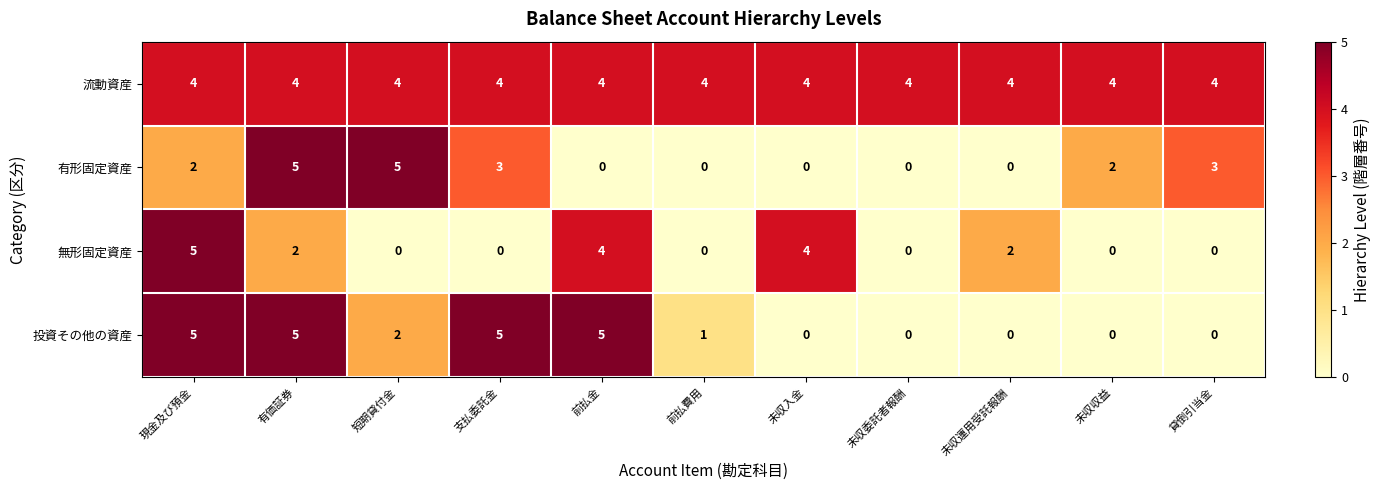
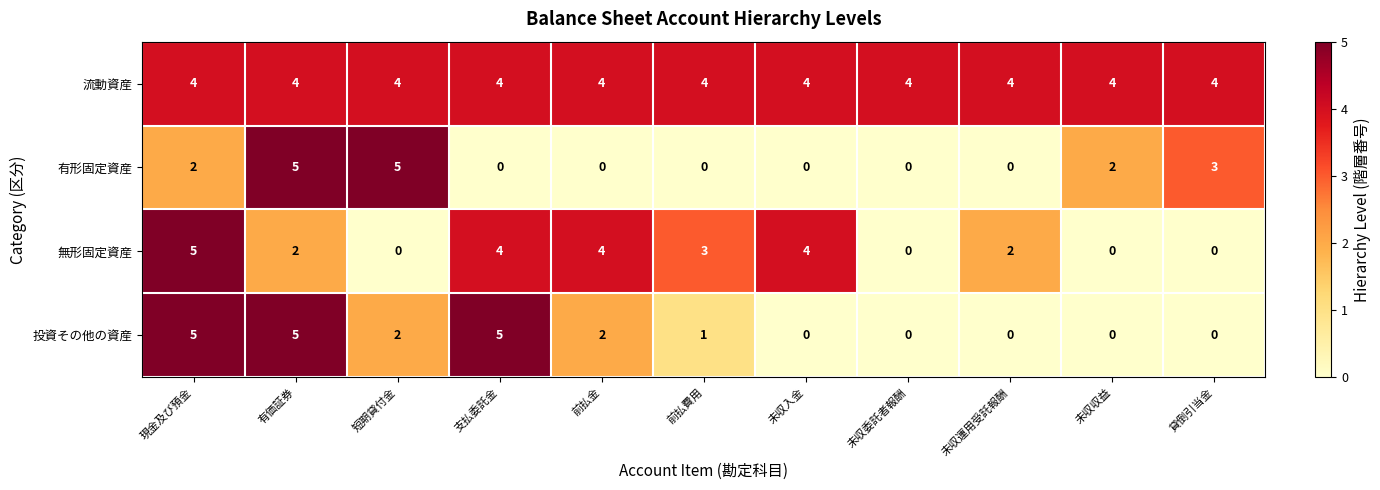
有形固定資産, 支払委託金: 3 -> 0
無形固定資産, 支払委託金: 0 -> 4
無形固定資産, 前払費用: 0 -> 3
投資その他の資産, 前払金: 5 -> 2
